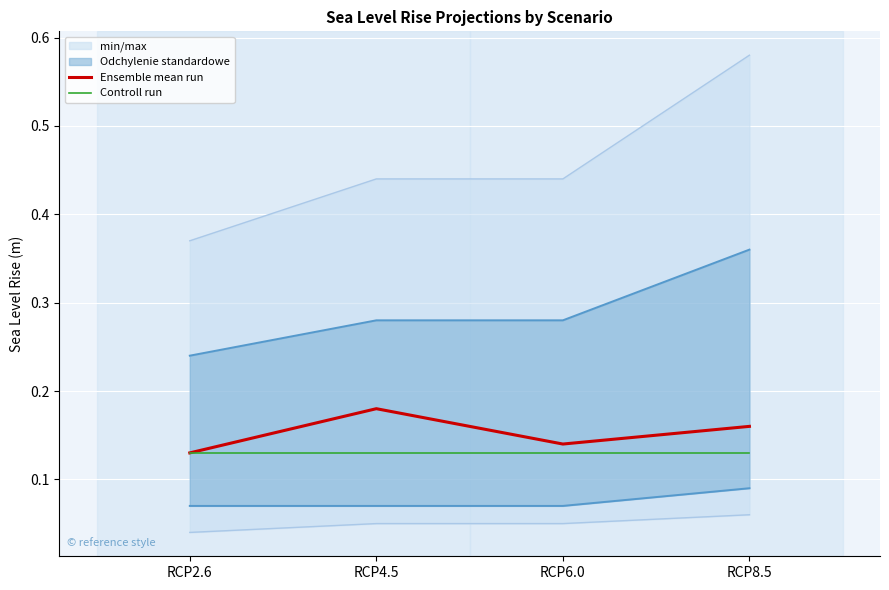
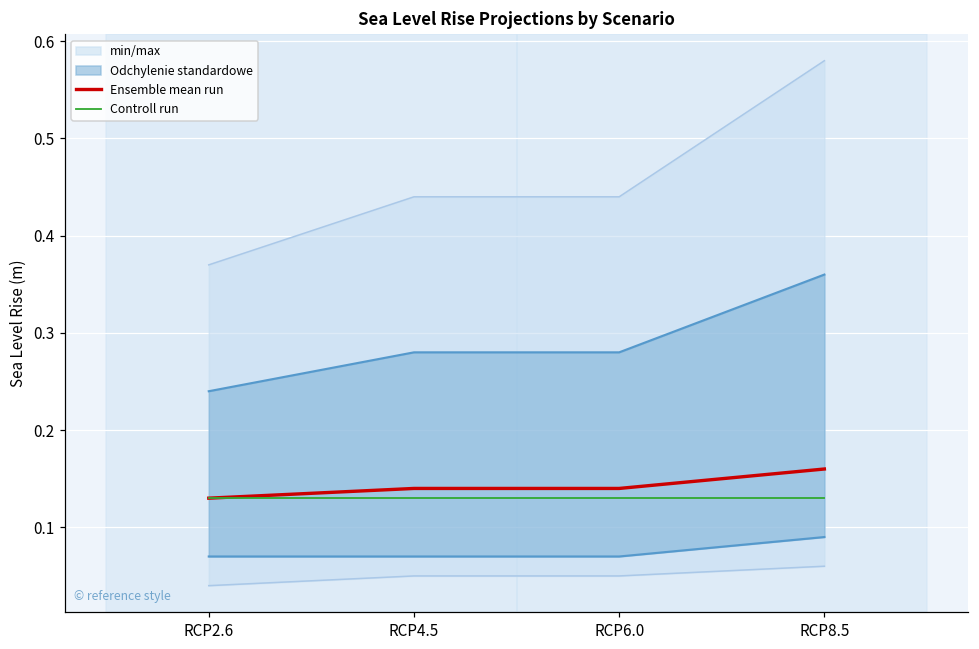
Ensemble mean run, RCP4.5: 0.18 -> 0.14
